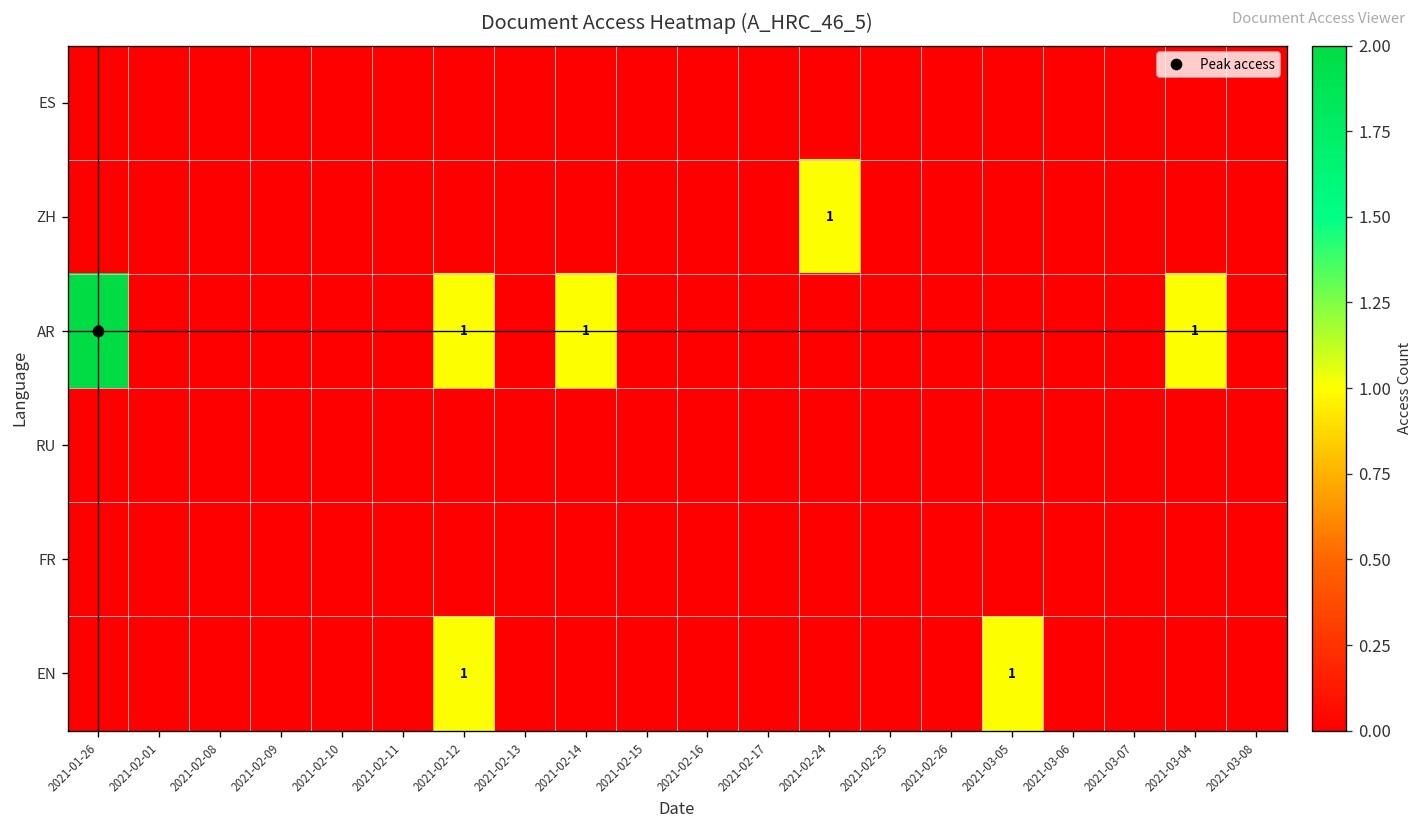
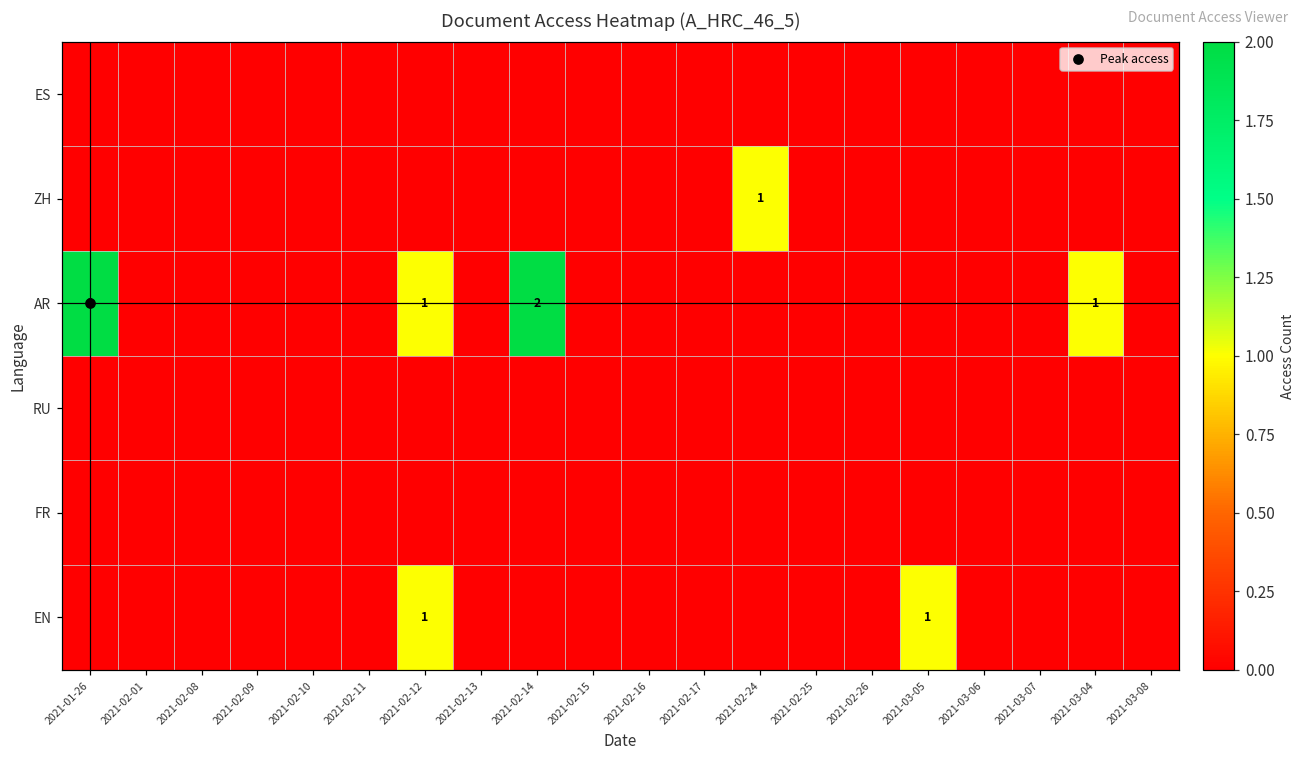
AR, 2021-02-14: 1 -> 2
